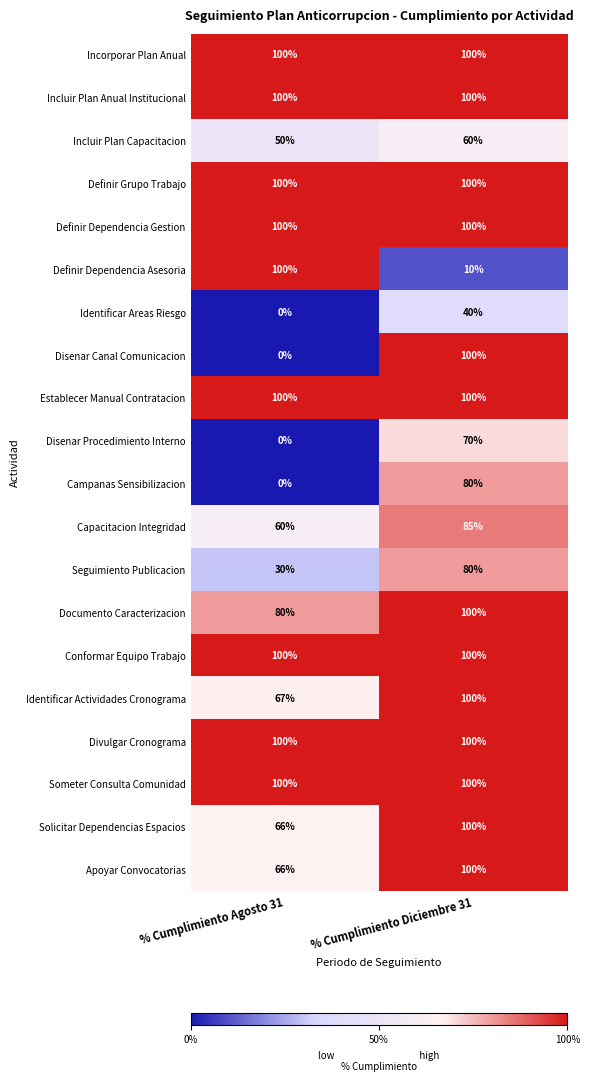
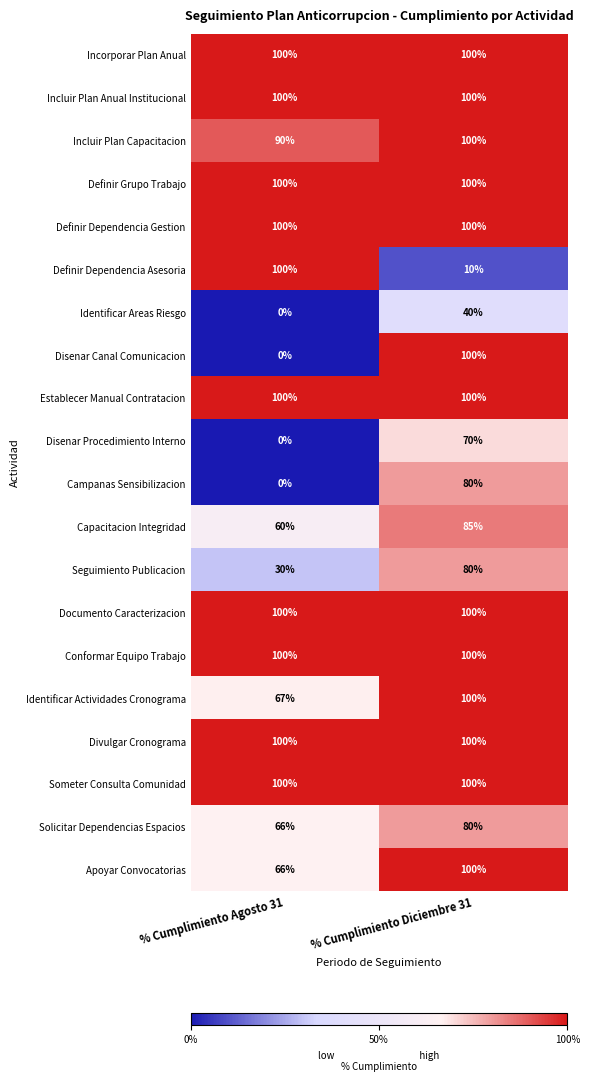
Incluir Plan Capacitacion, % Cumplimiento Agosto 31: 50% -> 90%
Incluir Plan Capacitacion, % Cumplimiento Diciembre 31: 60% -> 100%
Documento Caracterizacion, % Cumplimiento Agosto 31: 80% -> 100%
Solicitar Dependencias Espacios, % Cumplimiento Diciembre 31: 100% -> 80%
